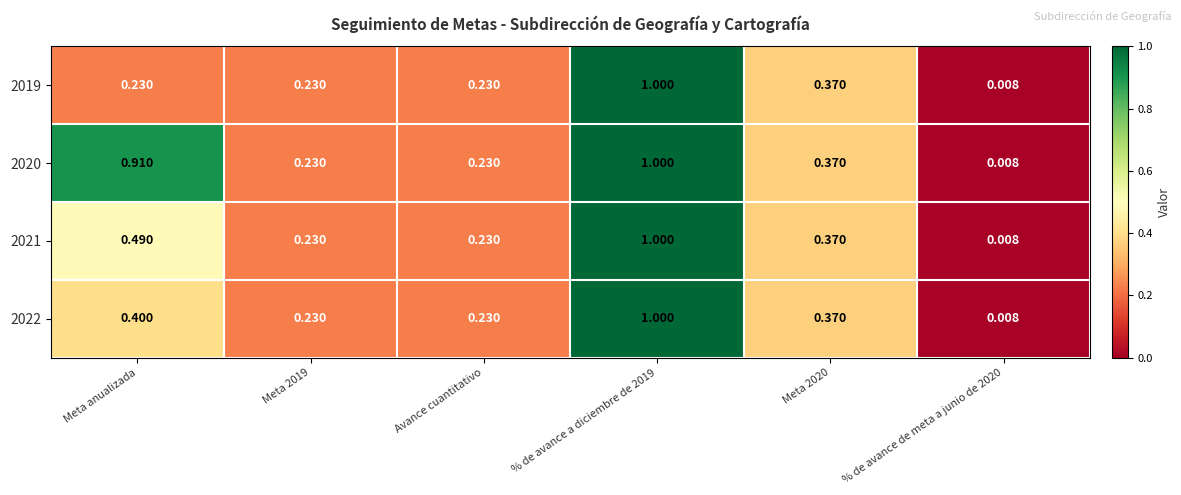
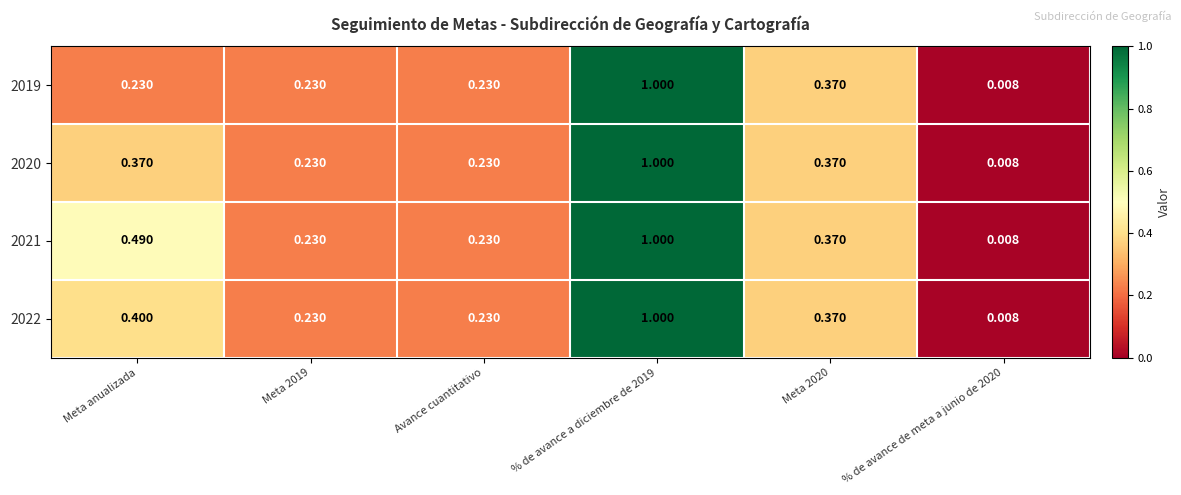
2020, Meta anualizada: 0.910 -> 0.370
